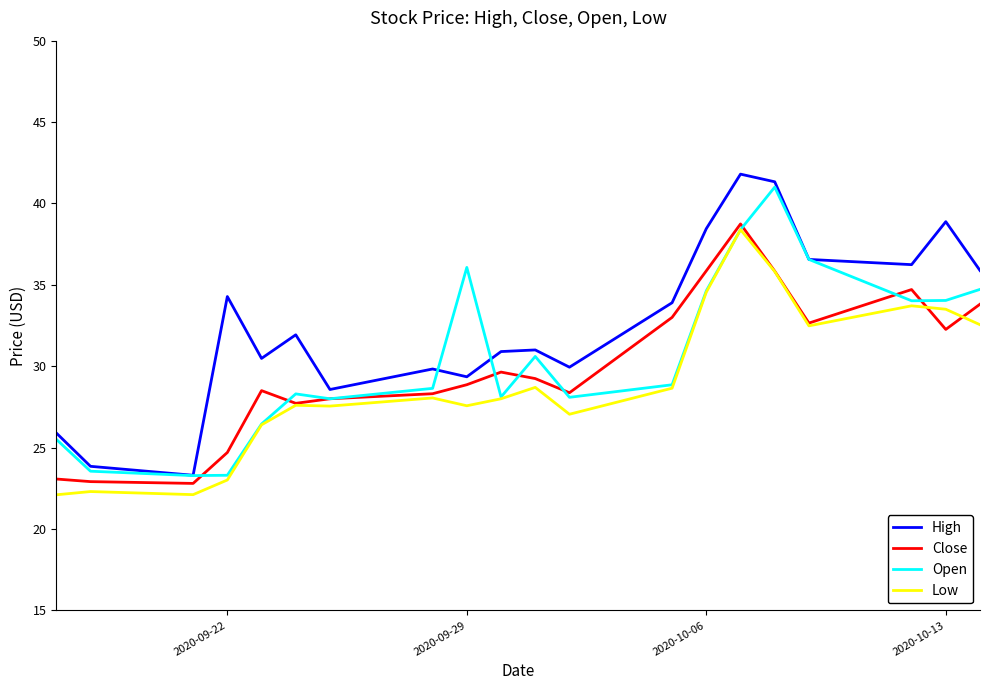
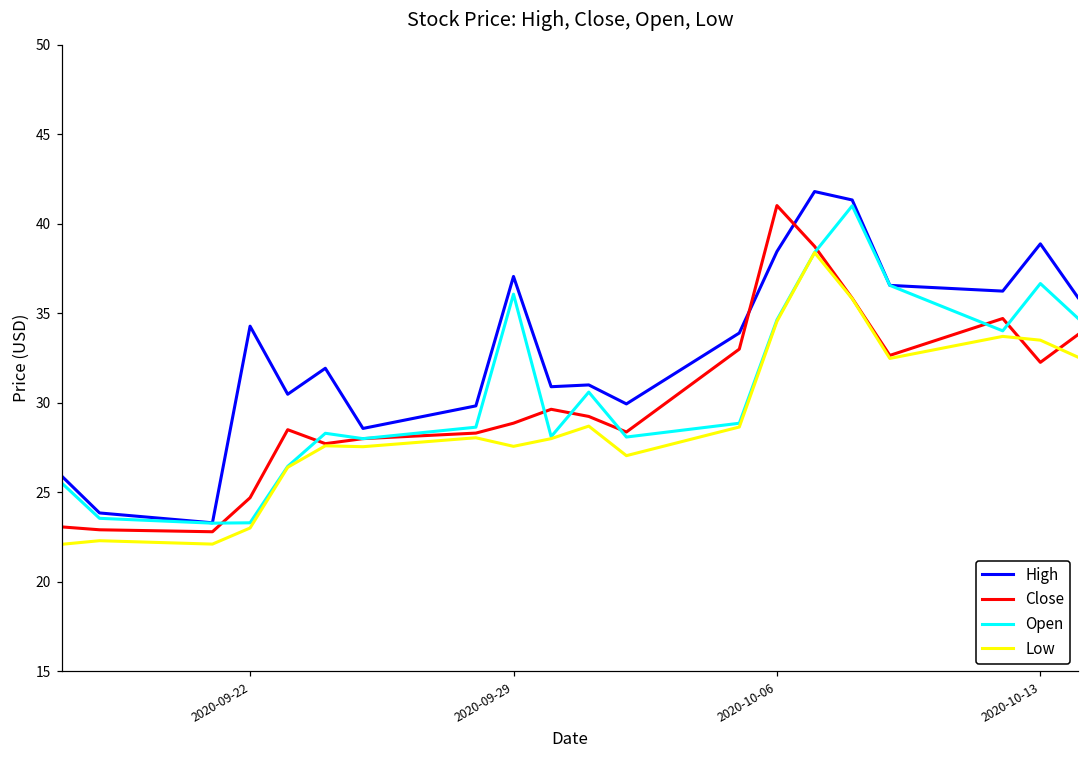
High, 2020-09-29: 29.4 -> 37.1
Close, 2020-10-06: 35.9 -> 41.0
Open, 2020-10-13: 34.0 -> 36.7
